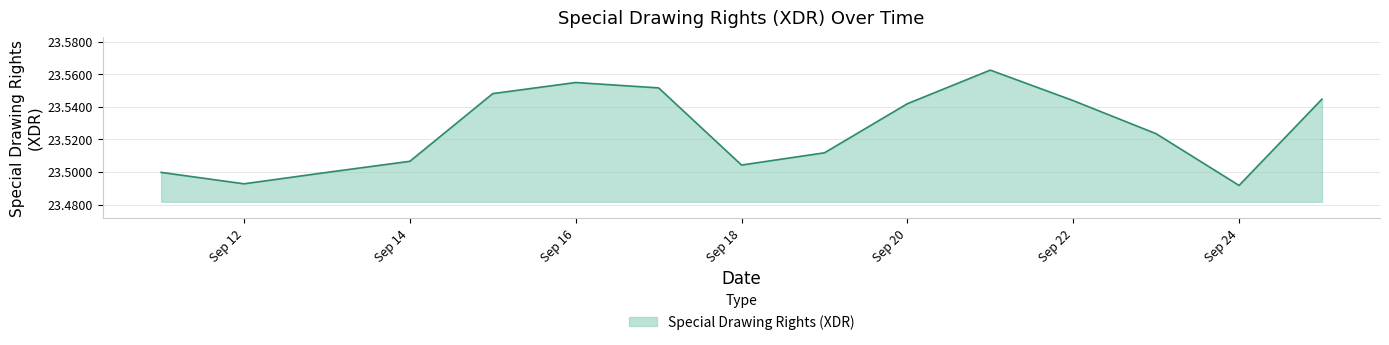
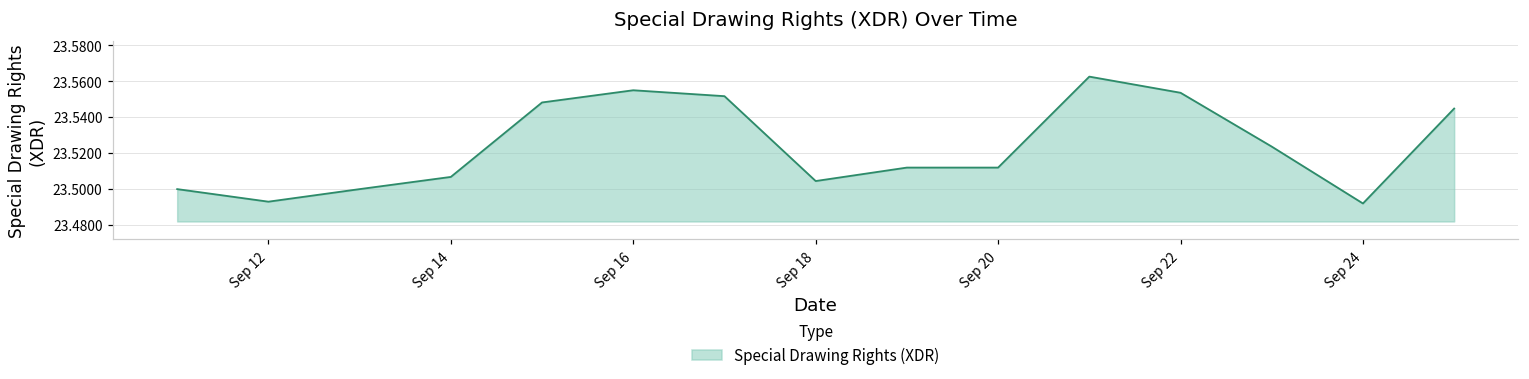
Sep 20: 23.542 -> 23.512
Sep 22: 23.544 -> 23.554
